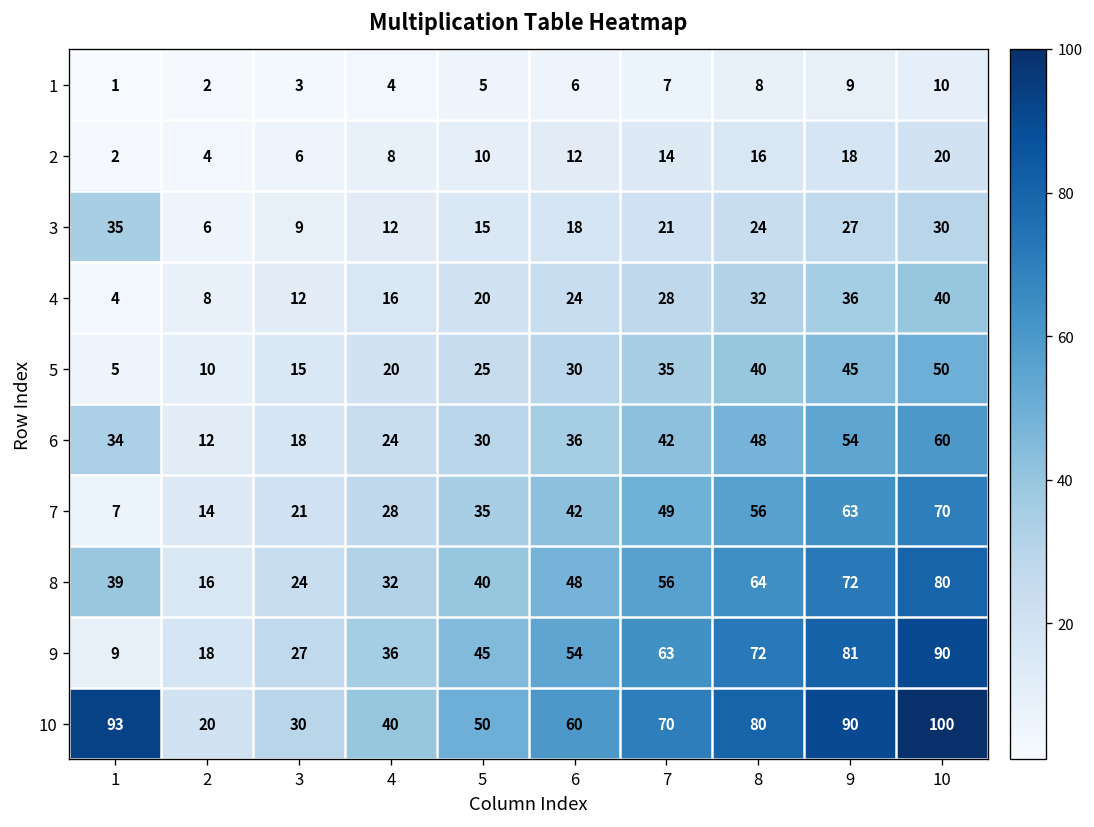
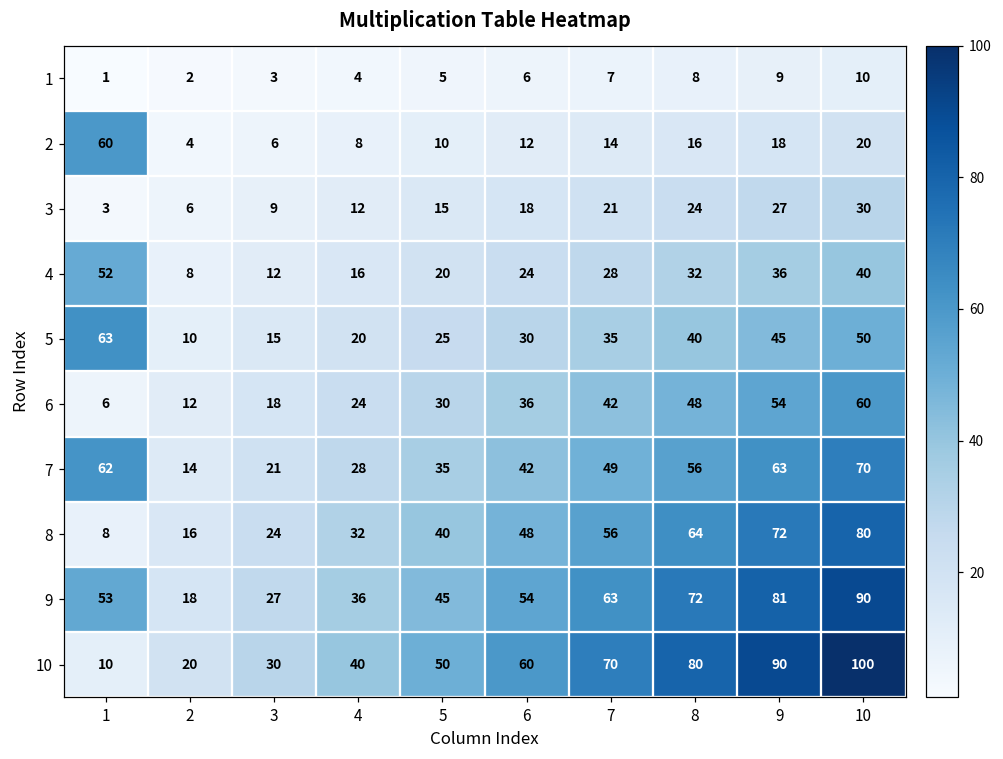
2, 1: 2 -> 60
3, 1: 35 -> 3
4, 1: 4 -> 52
5, 1: 5 -> 63
6, 1: 34 -> 6
7, 1: 7 -> 62
8, 1: 39 -> 8
9, 1: 9 -> 53
10, 1: 93 -> 10
